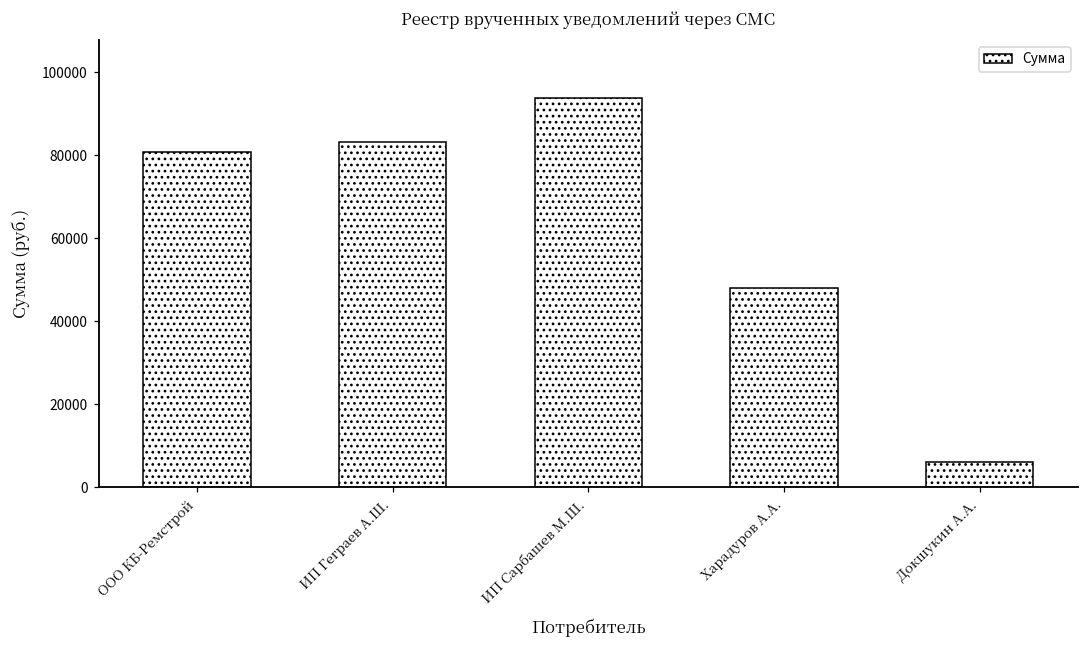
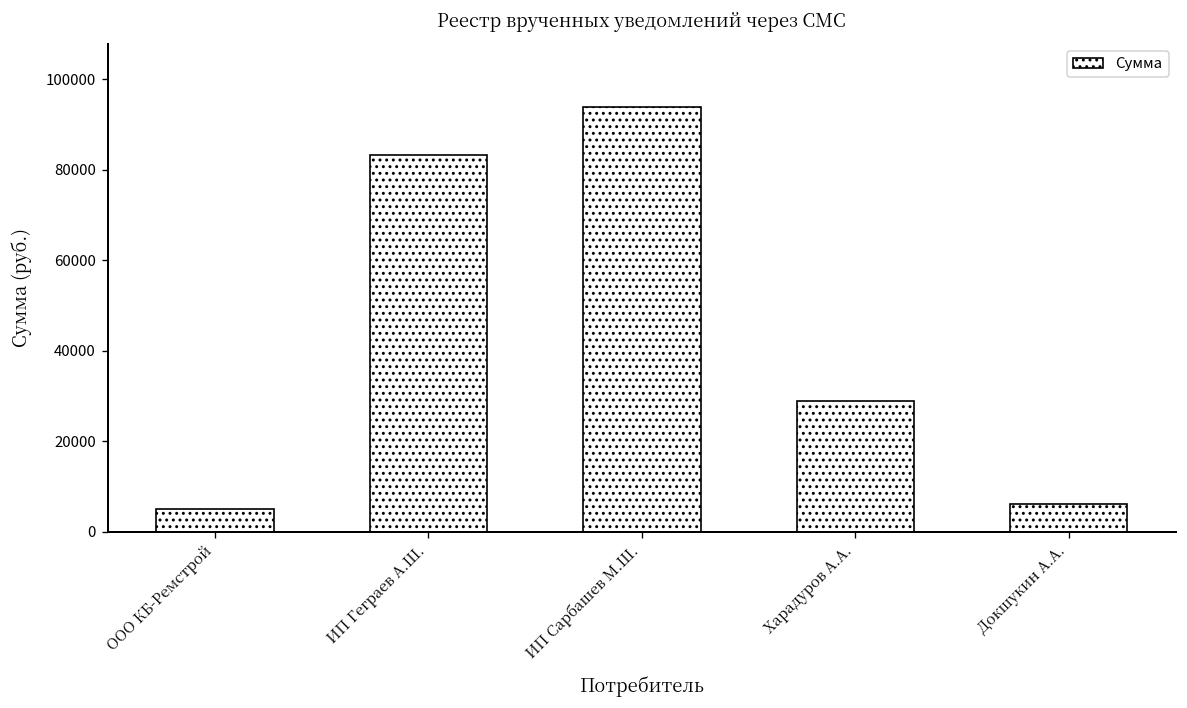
ООО КБ-Ремстрой: 81000 -> 5000
Харадуров А.А.: 48000 -> 29000
